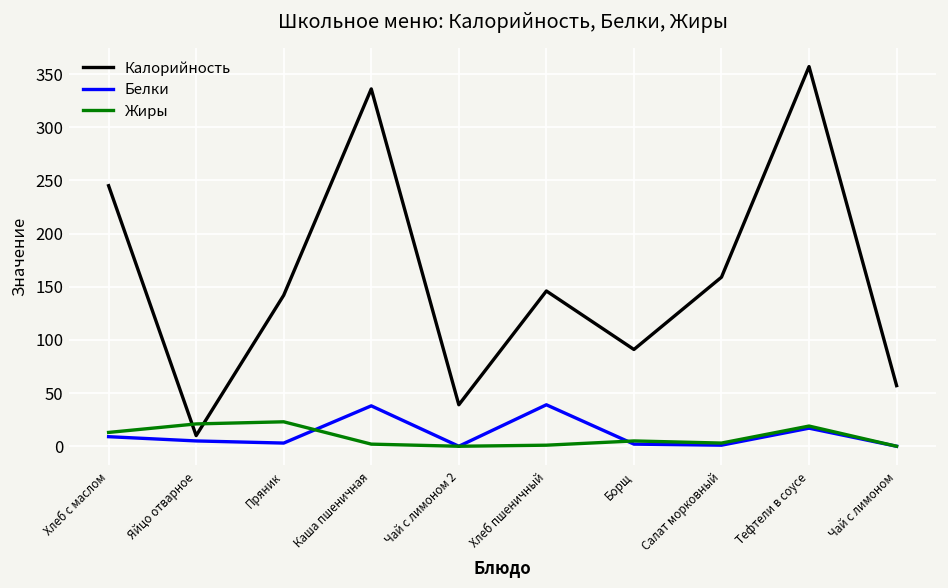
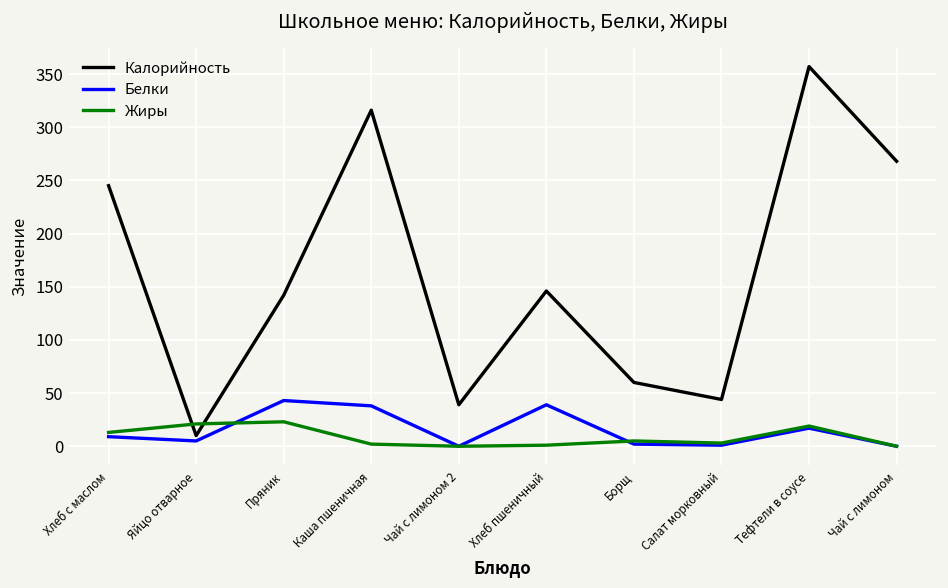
Белки, Пряник: 0 -> 40
Калорийность, Каша пшеничная: 340 -> 320
Калорийность, Борщ: 90 -> 60
Калорийность, Салат морковный: 160 -> 40
Калорийность, Чай с лимоном: 60 -> 270
